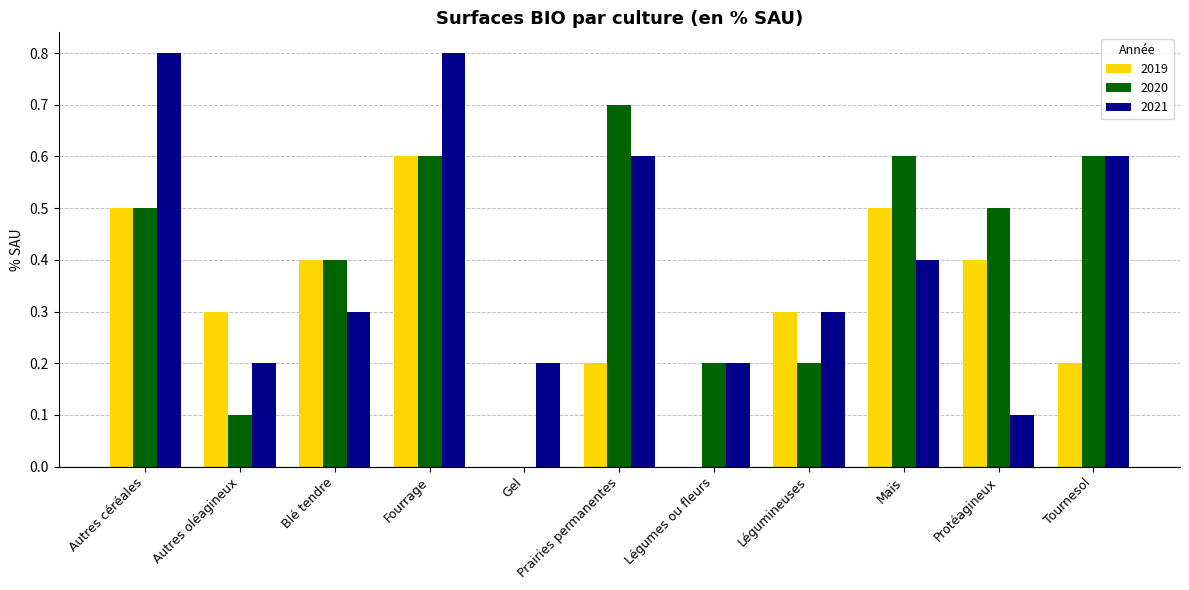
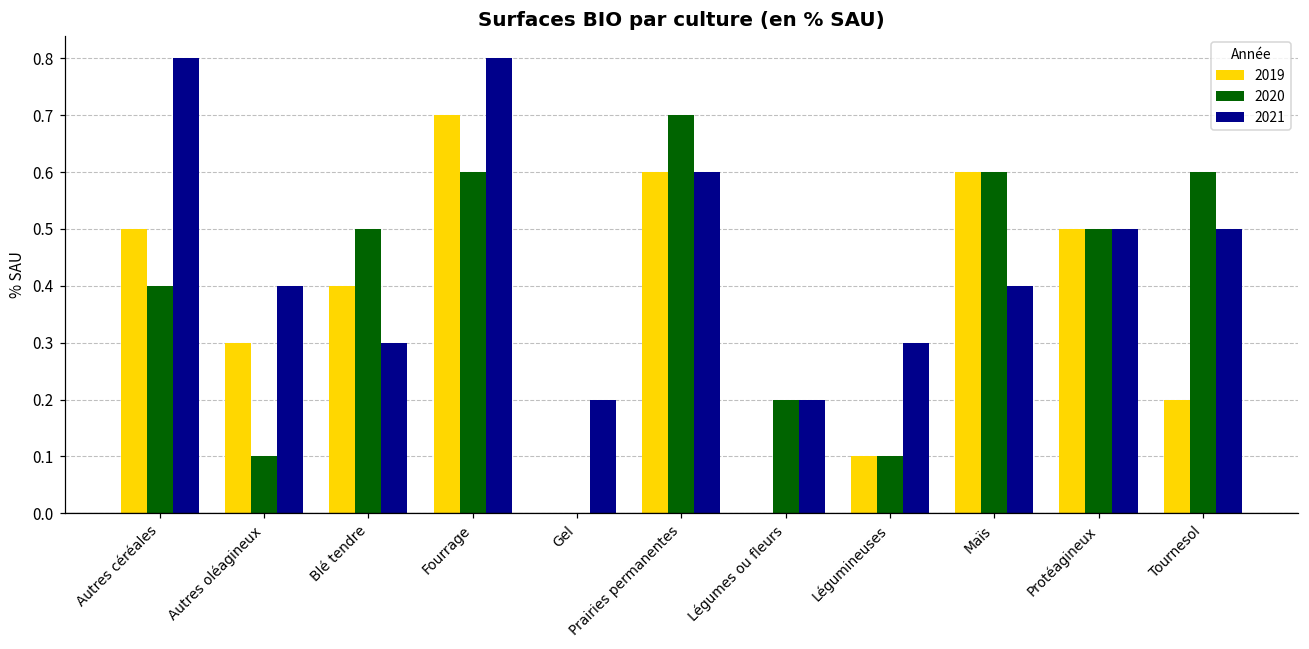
2020, Autres céréales: 0.5 -> 0.4
2021, Autres oléagineux: 0.2 -> 0.4
2020, Blé tendre: 0.4 -> 0.5
2019, Fourrage: 0.6 -> 0.7
2019, Prairies permanentes: 0.2 -> 0.6
2019, Légumineuses: 0.3 -> 0.1
2020, Légumineuses: 0.2 -> 0.1
2019, Maïs: 0.5 -> 0.6
2019, Protéagineux: 0.4 -> 0.5
2021, Protéagineux: 0.1 -> 0.5
2021, Tournesol: 0.6 -> 0.5
